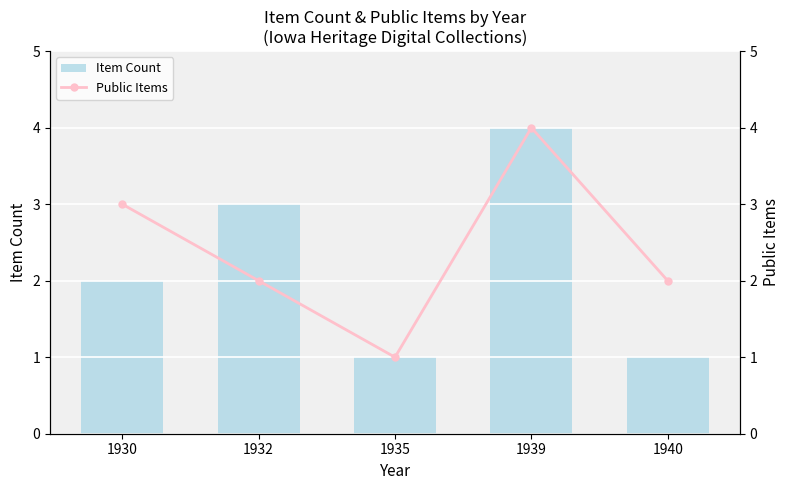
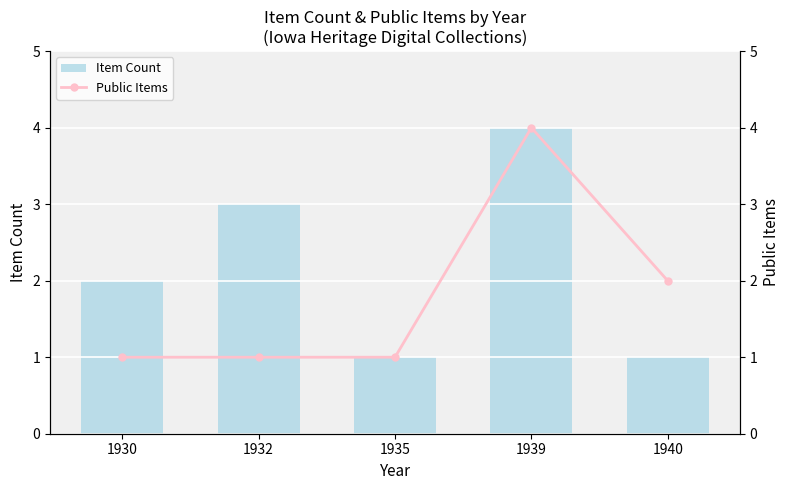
Public Items, 1930: 3 -> 1
Public Items, 1932: 2 -> 1
